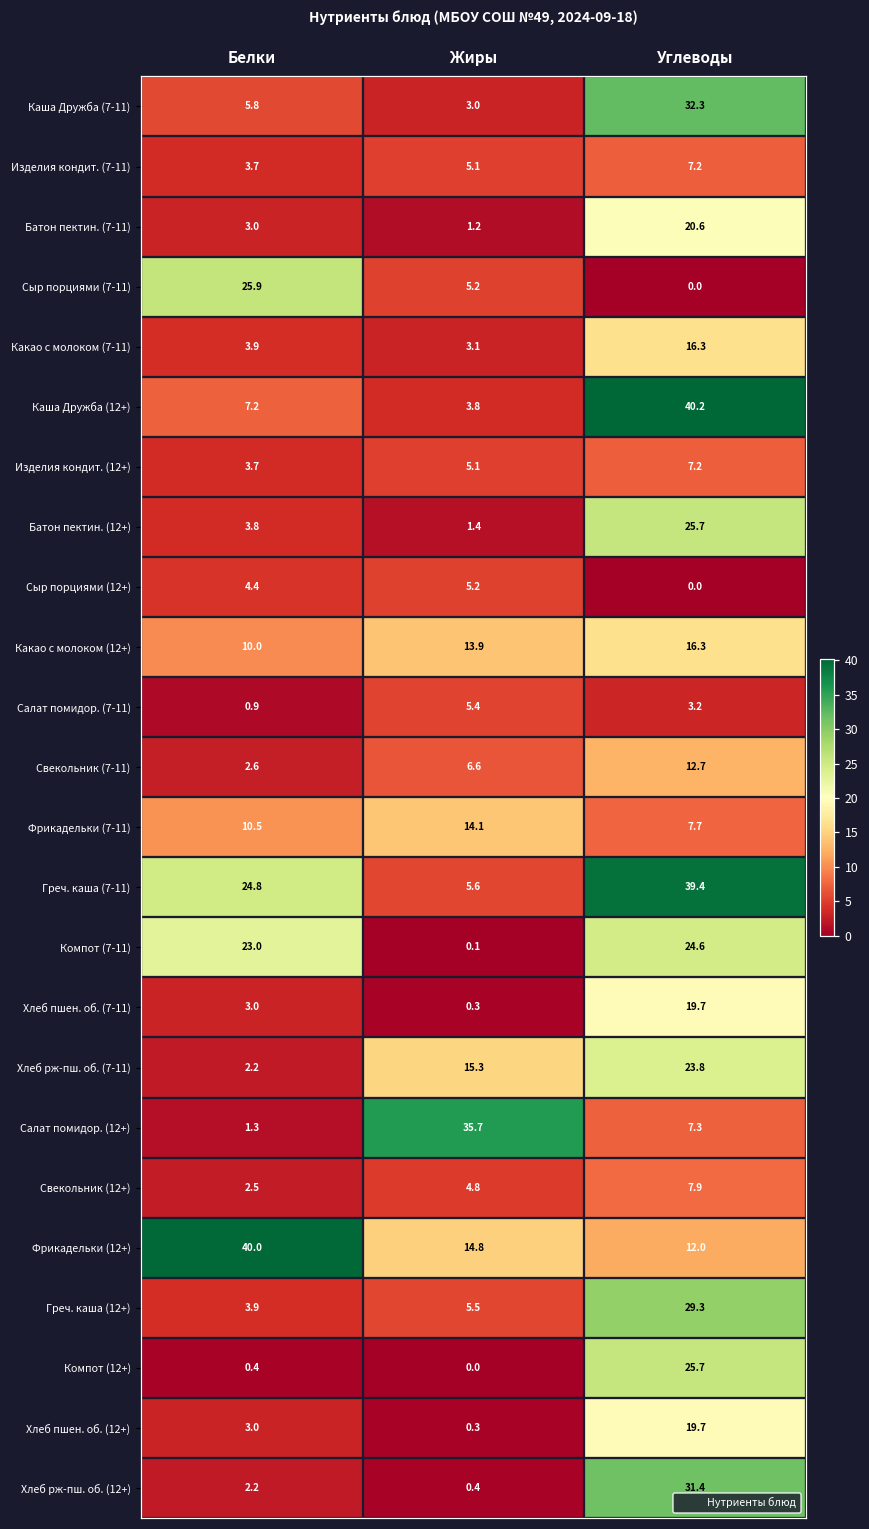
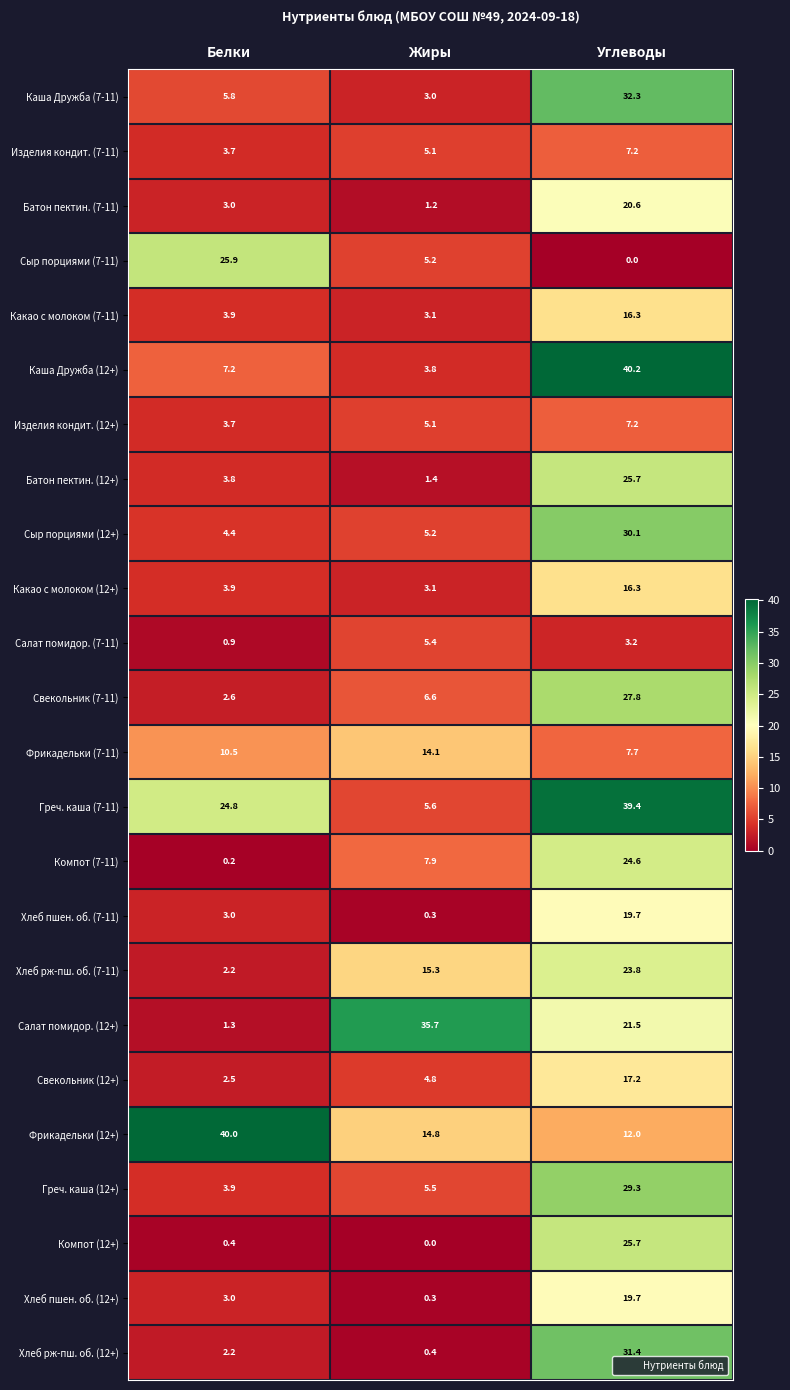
Сыр порциями (12+), Углеводы: 0.0 -> 30.1
Какао с молоком (12+), Белки: 10.0 -> 3.9
Какао с молоком (12+), Жиры: 13.9 -> 3.1
Свекольник (7-11), Углеводы: 12.7 -> 27.8
Компот (7-11), Белки: 23.0 -> 0.2
Компот (7-11), Жиры: 0.1 -> 7.9
Салат помидор. (12+), Углеводы: 7.3 -> 21.5
Свекольник (12+), Углеводы: 7.9 -> 17.2
